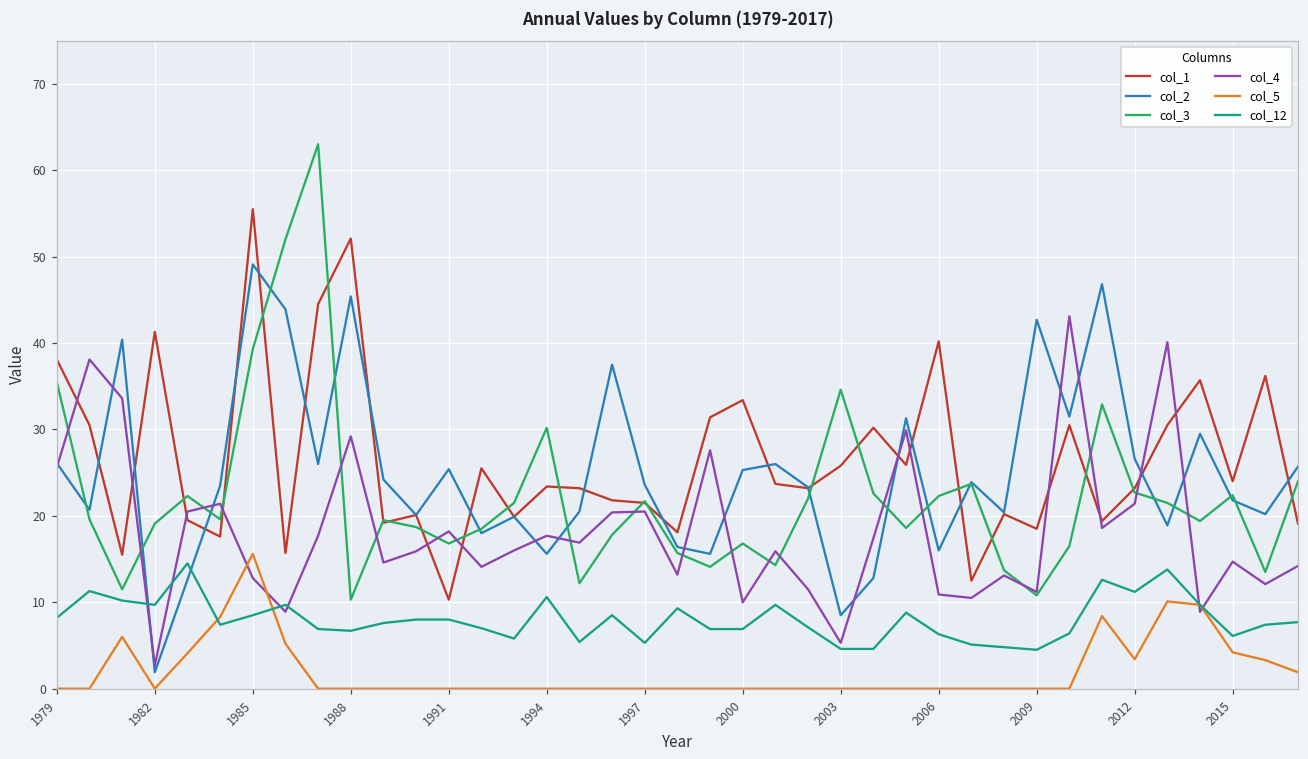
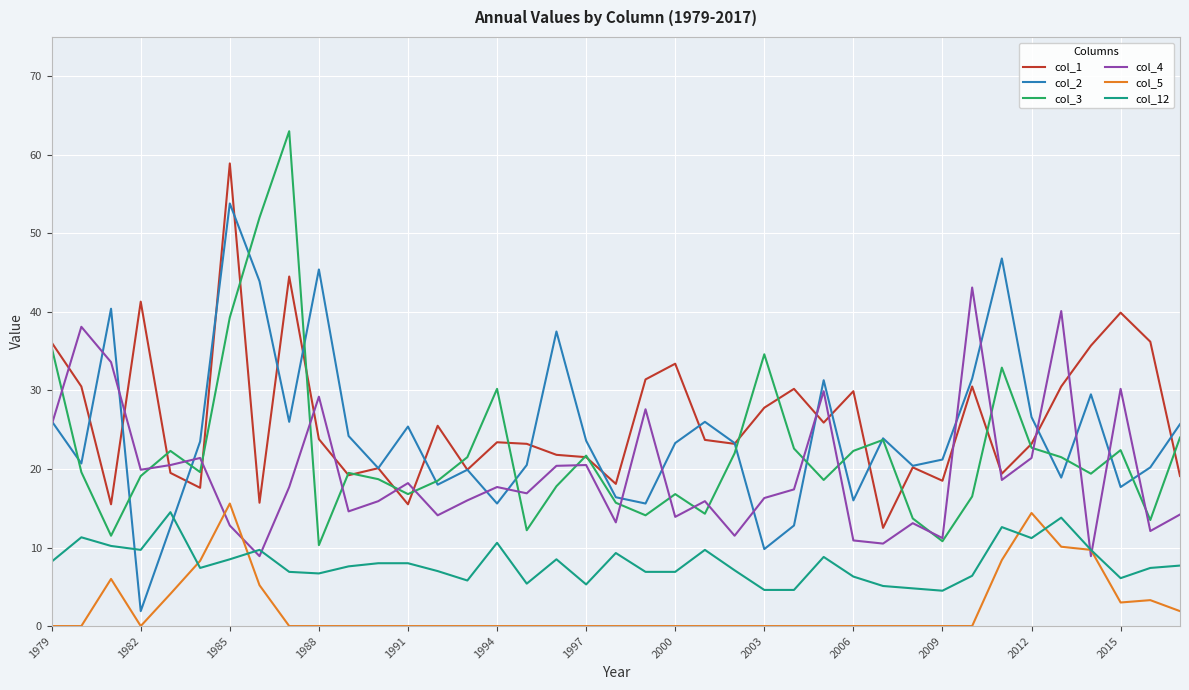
col_1, 1979: 38 -> 36
col_4, 1982: 3 -> 20
col_1, 1985: 56 -> 59
col_2, 1985: 49 -> 54
col_1, 1988: 52 -> 24
col_1, 1991: 10 -> 16
col_2, 2000: 25 -> 23
col_4, 2000: 10 -> 14
col_1, 2003: 26 -> 28
col_2, 2003: 9 -> 10
col_4, 2003: 5 -> 16
col_1, 2006: 40 -> 30
col_2, 2009: 43 -> 21
col_5, 2012: 3 -> 14
col_1, 2015: 24 -> 40
col_2, 2015: 22 -> 18
col_4, 2015: 15 -> 30
col_5, 2015: 4 -> 3
